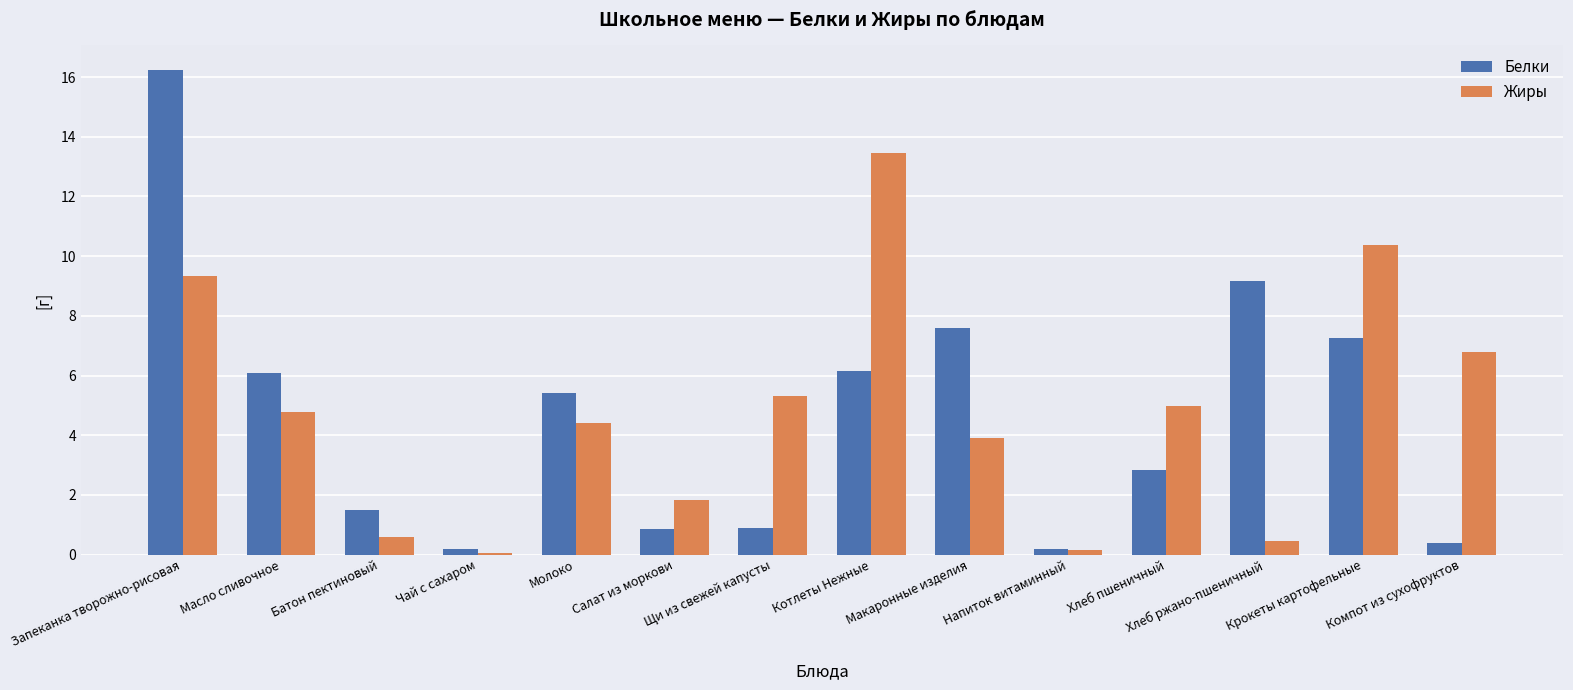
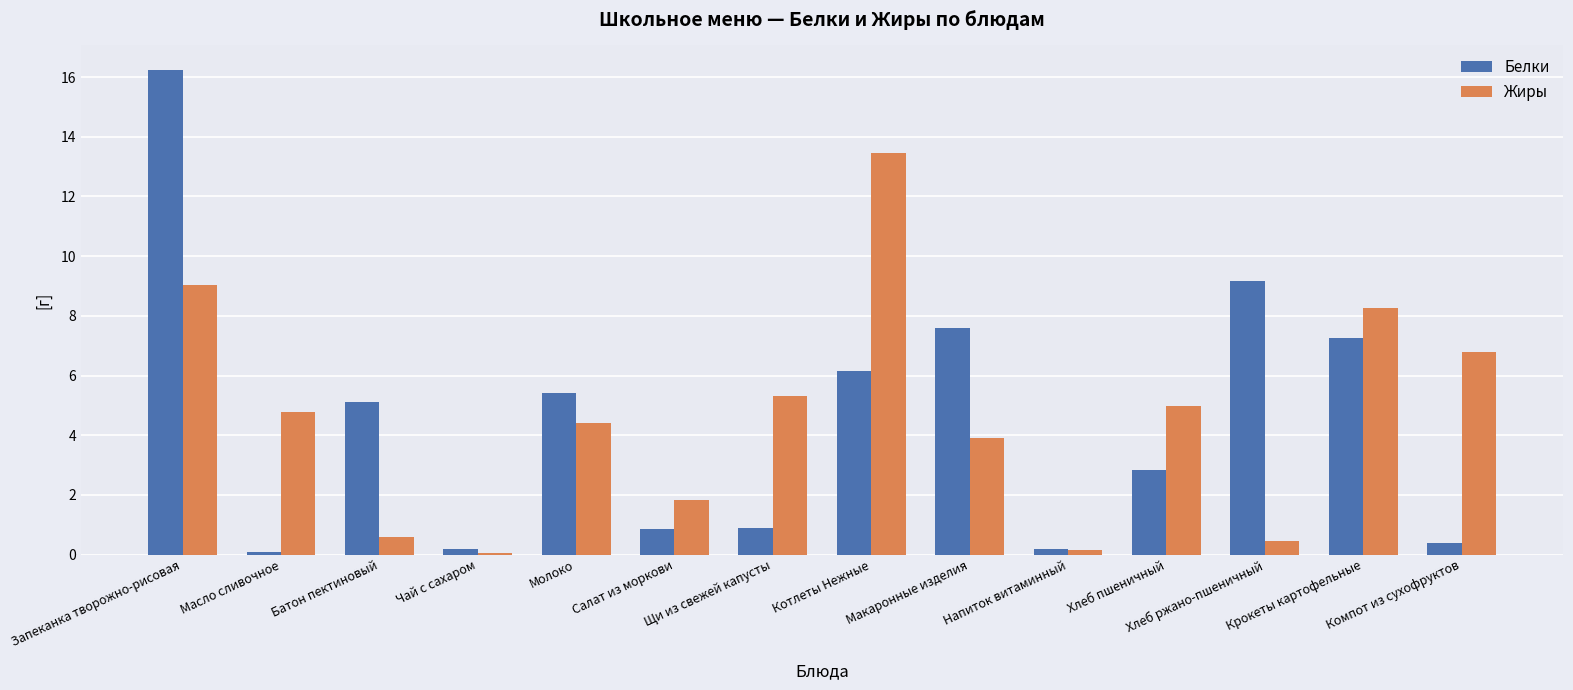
Жиры, Запеканка творожно-рисовая: 9.4 -> 9.0
Белки, Масло сливочное: 6.1 -> 0.1
Белки, Батон пектиновый: 1.5 -> 5.1
Жиры, Крокеты картофельные: 10.4 -> 8.3
